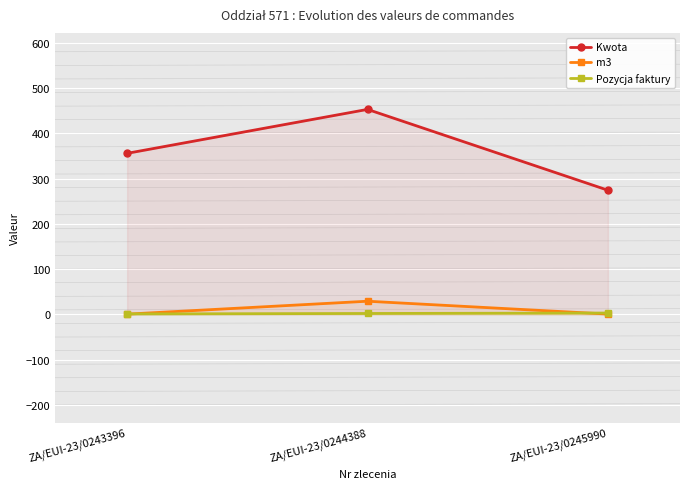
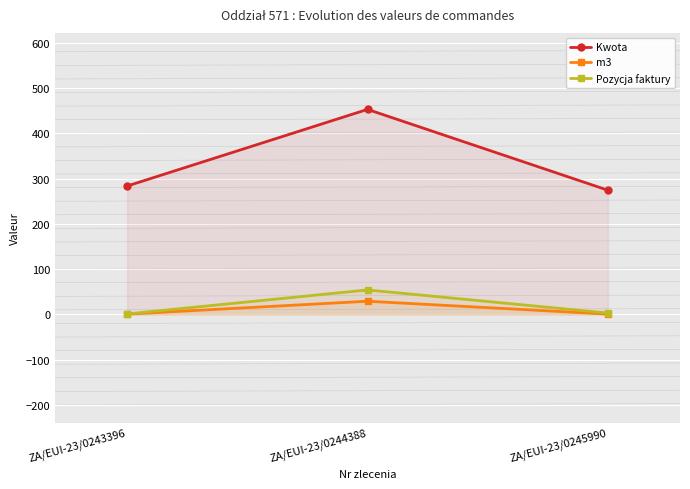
Kwota, ZA/EUI-23/0243396: 360 -> 280
Pozycja faktury, ZA/EUI-23/0244388: 0 -> 50
